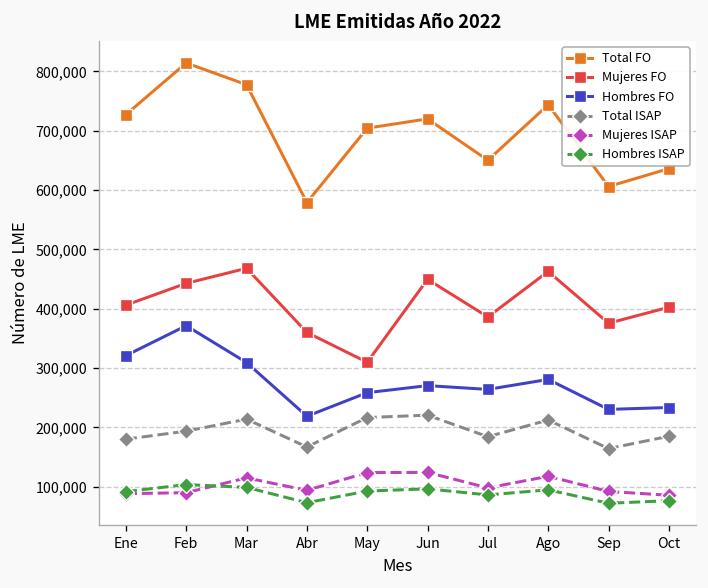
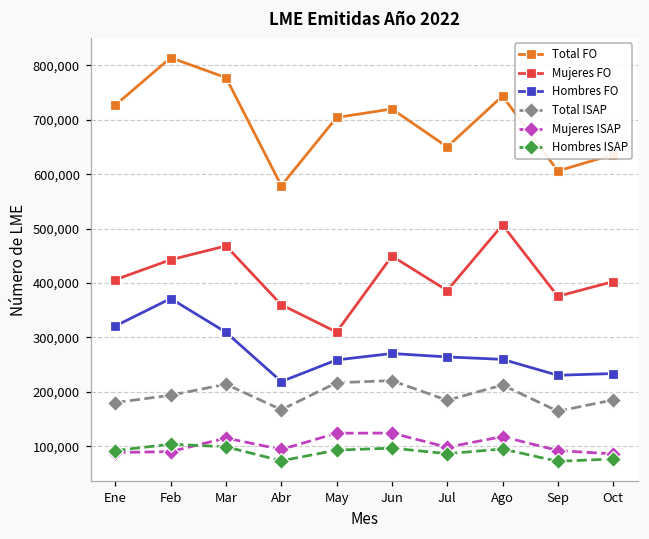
Mujeres FO, Ago: 460,000 -> 510,000
Hombres FO, Ago: 280,000 -> 260,000
